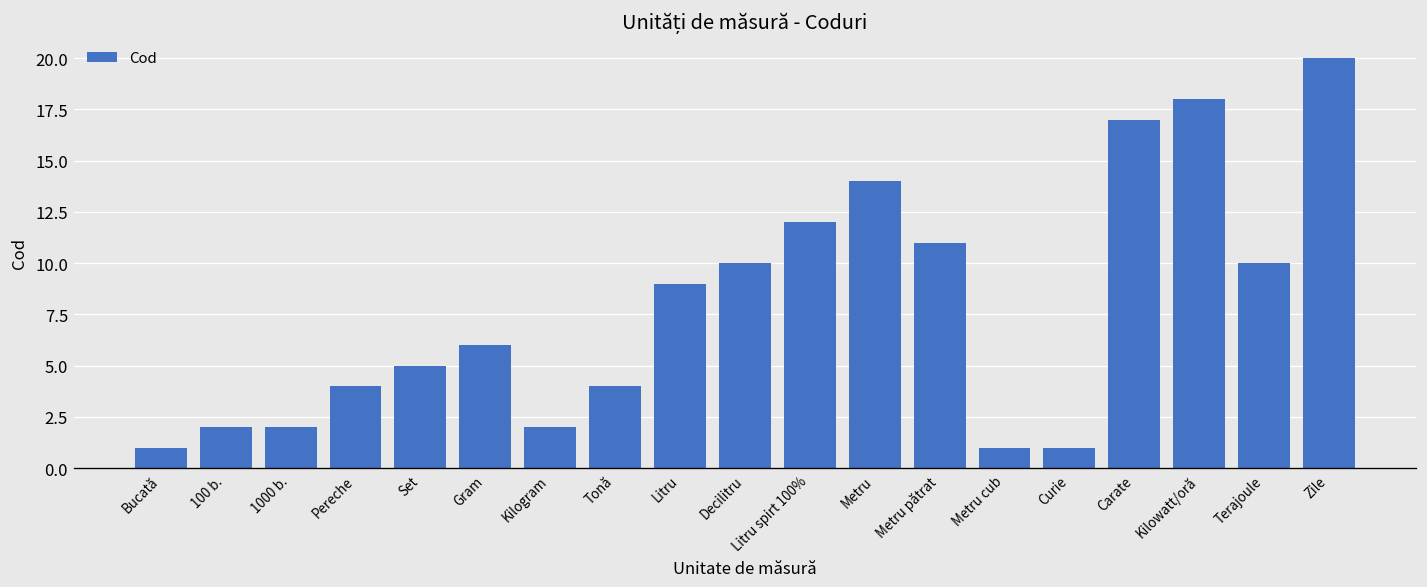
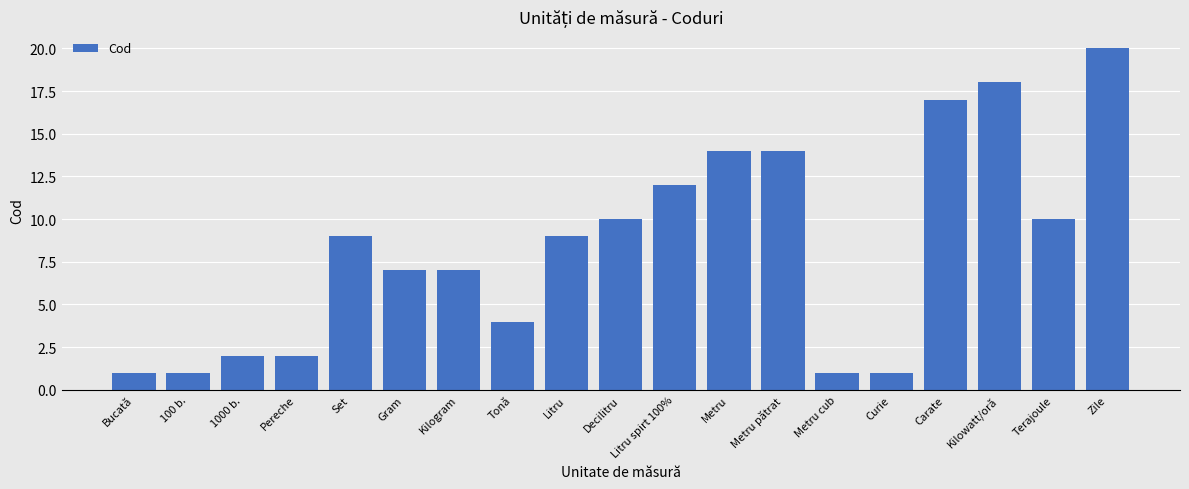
100 b.: 2 -> 1
Pereche: 4 -> 2
Set: 5 -> 9
Gram: 6 -> 7
Kilogram: 2 -> 7
Metru pătrat: 11 -> 14
